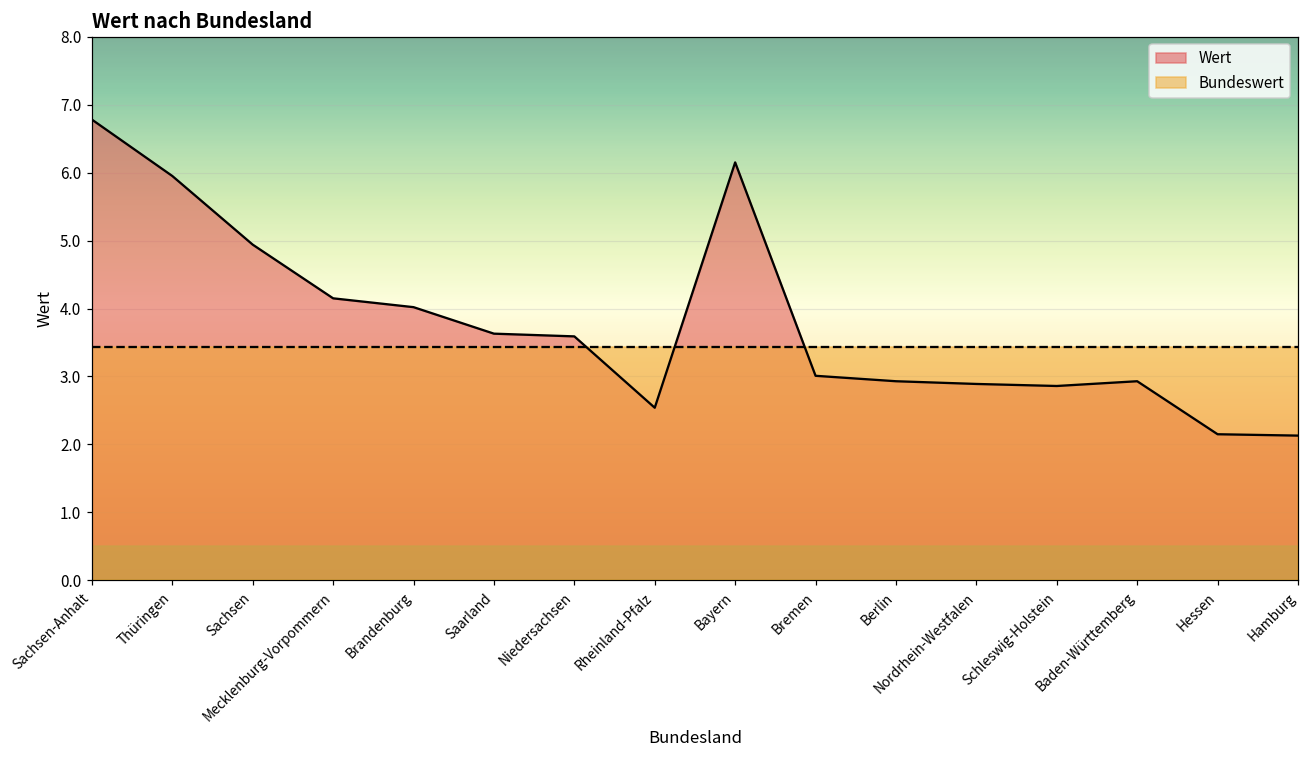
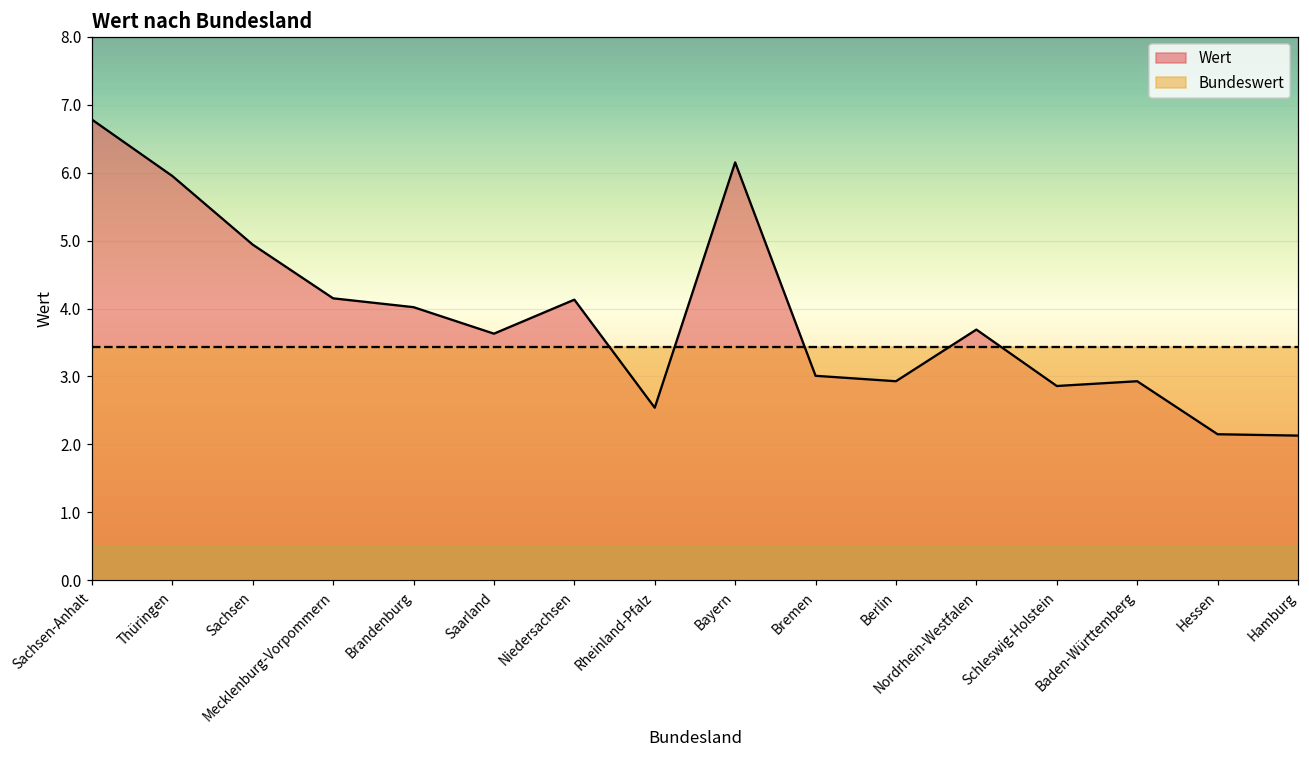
Wert, Niedersachsen: 3.6 -> 4.1
Wert, Nordrhein-Westfalen: 2.9 -> 3.7
